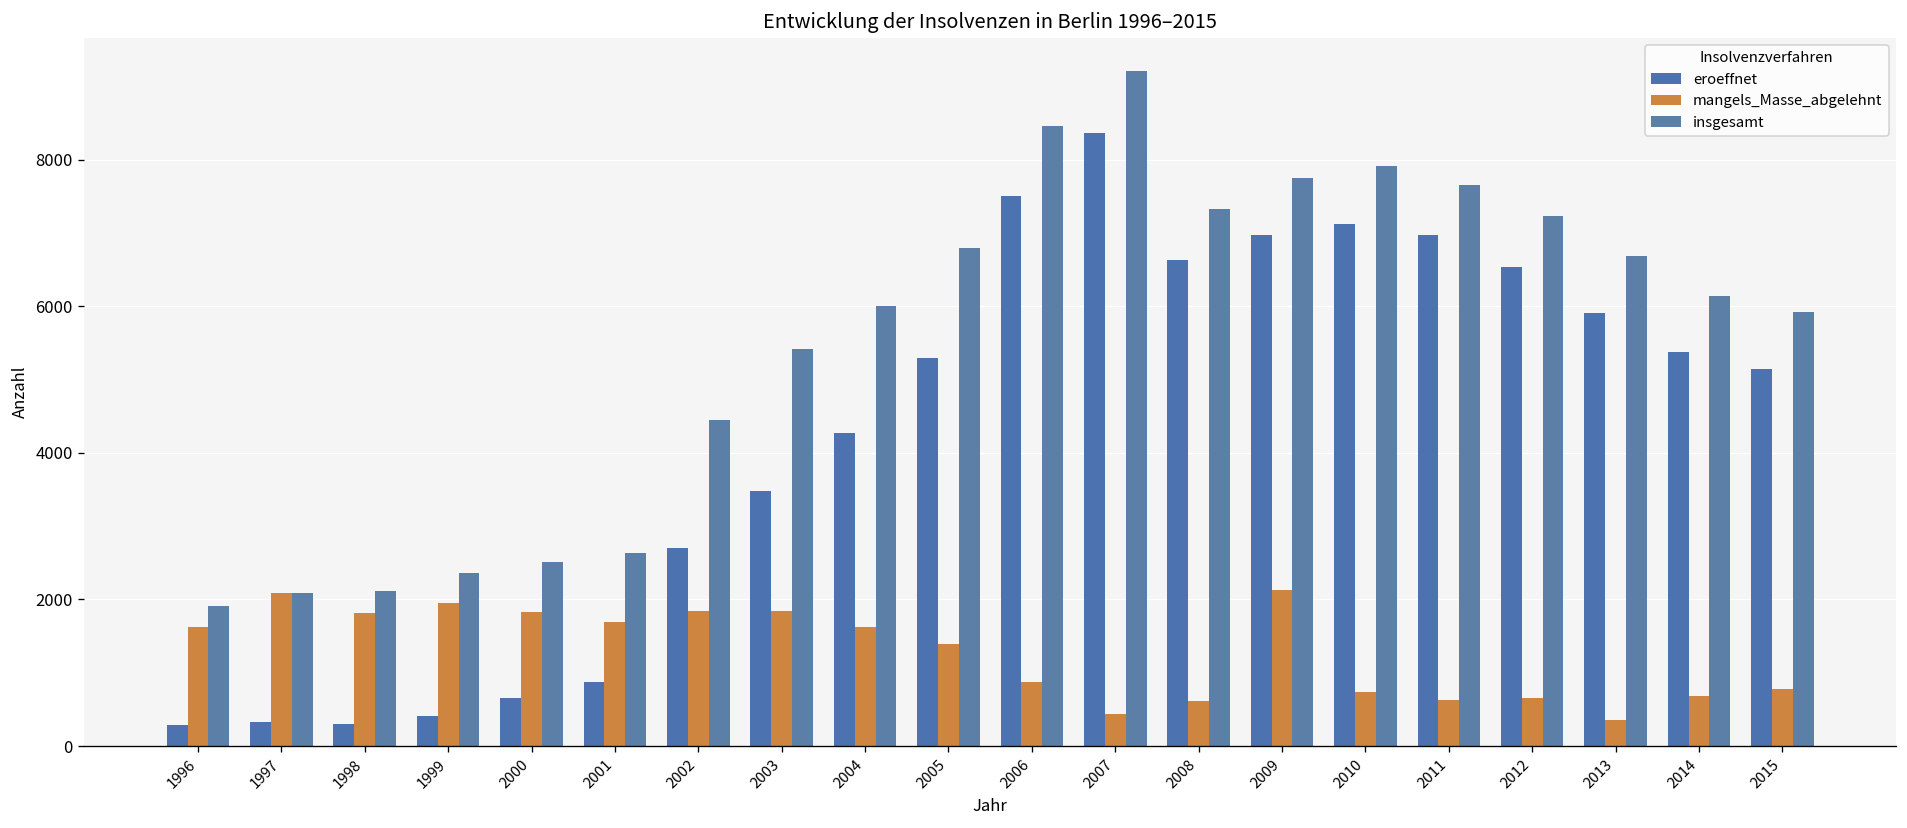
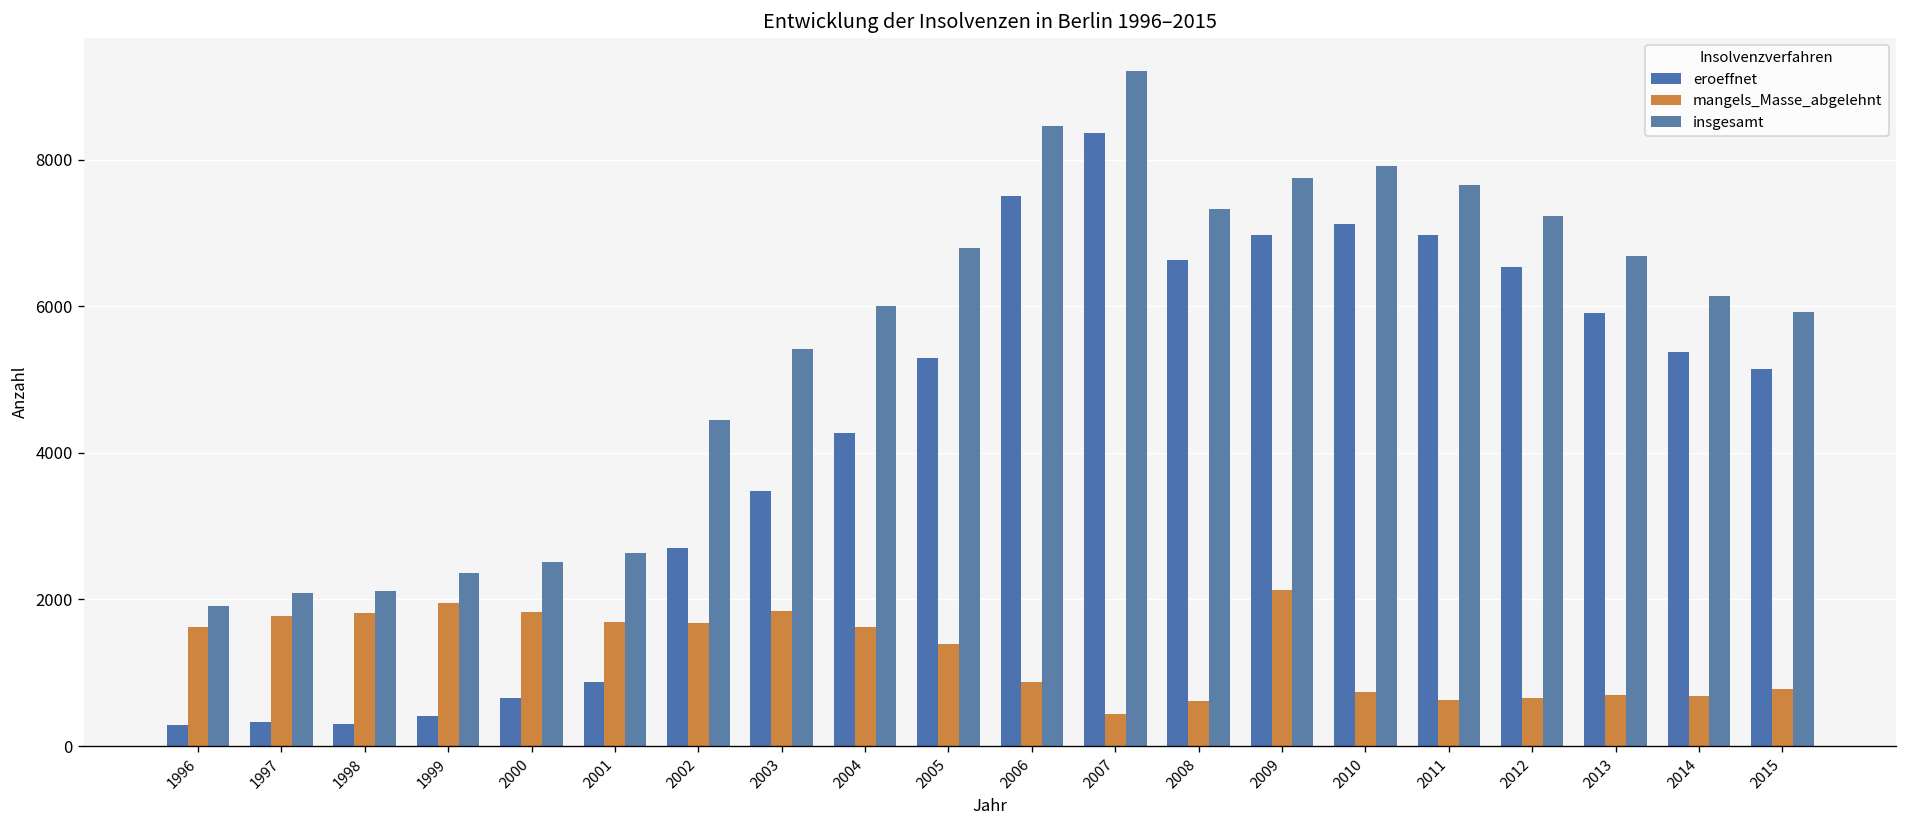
mangels_Masse_abgelehnt, 1997: 2100 -> 1800
mangels_Masse_abgelehnt, 2002: 1800 -> 1700
mangels_Masse_abgelehnt, 2013: 400 -> 700
